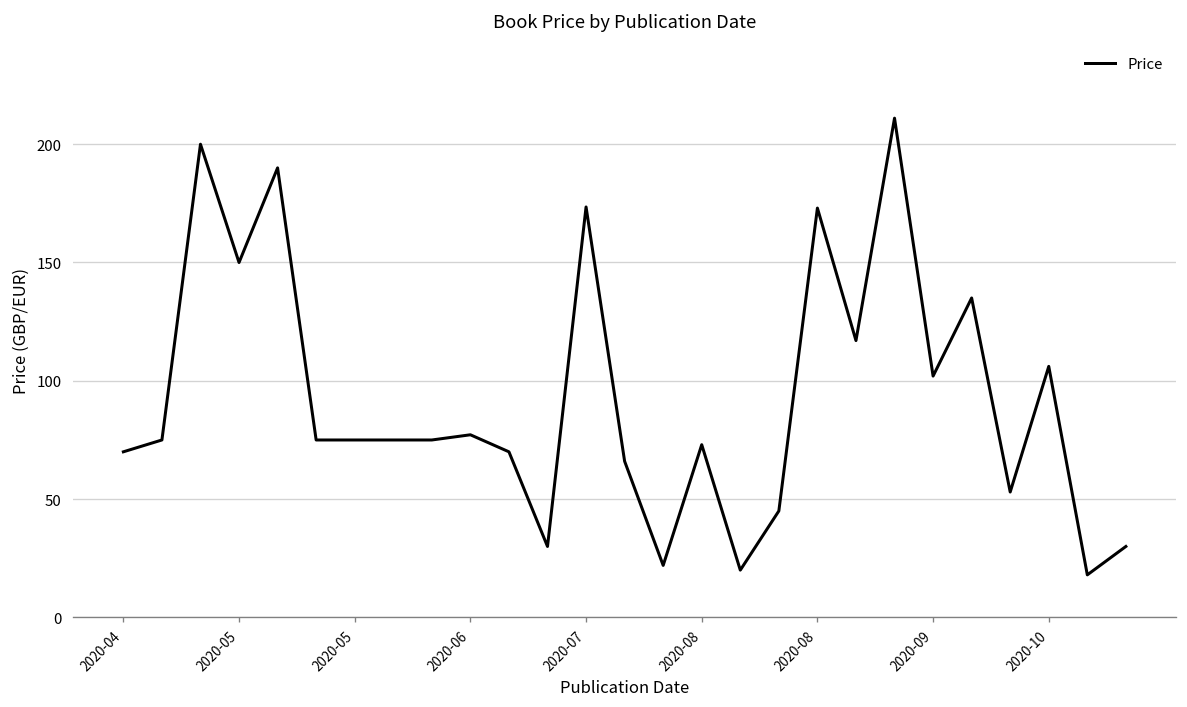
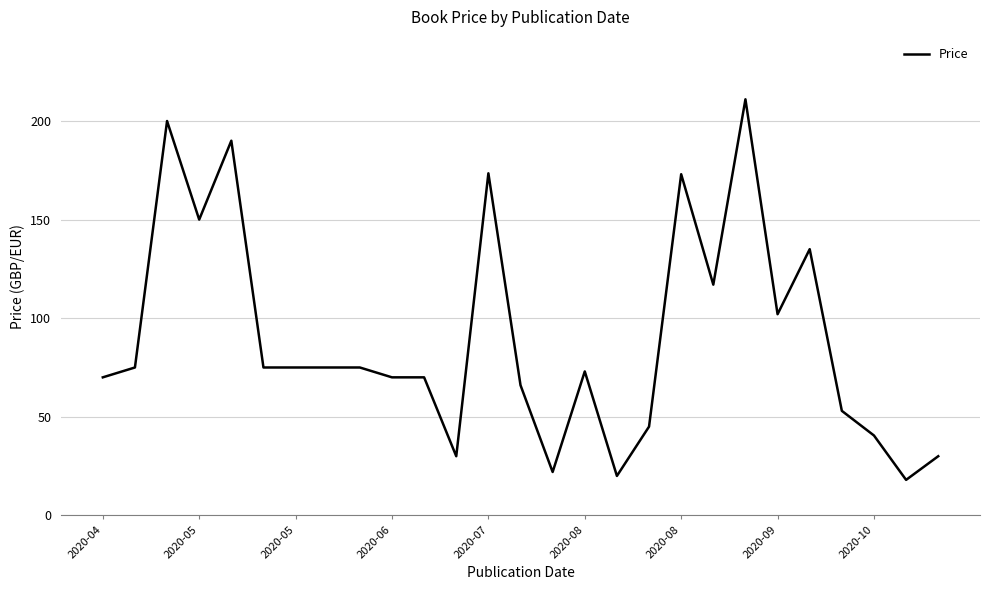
2020-06: 77 -> 70
2020-10: 106 -> 41
